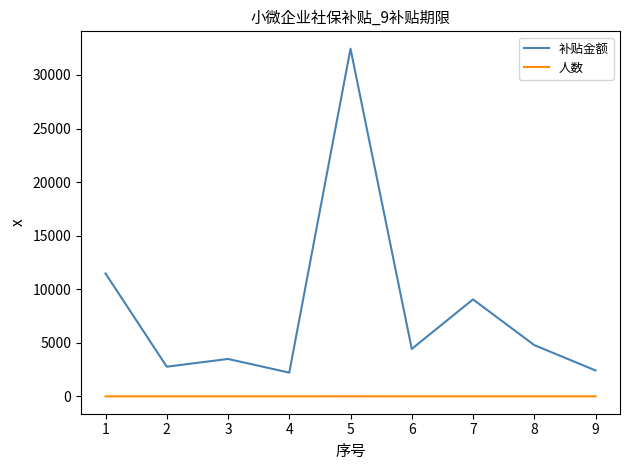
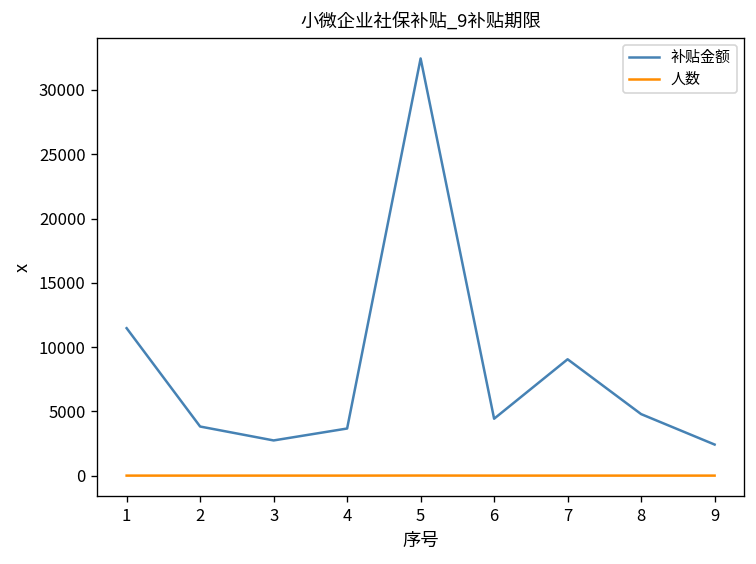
补贴金额, 2: 2800 -> 3800
补贴金额, 3: 3500 -> 2700
补贴金额, 4: 2200 -> 3700
